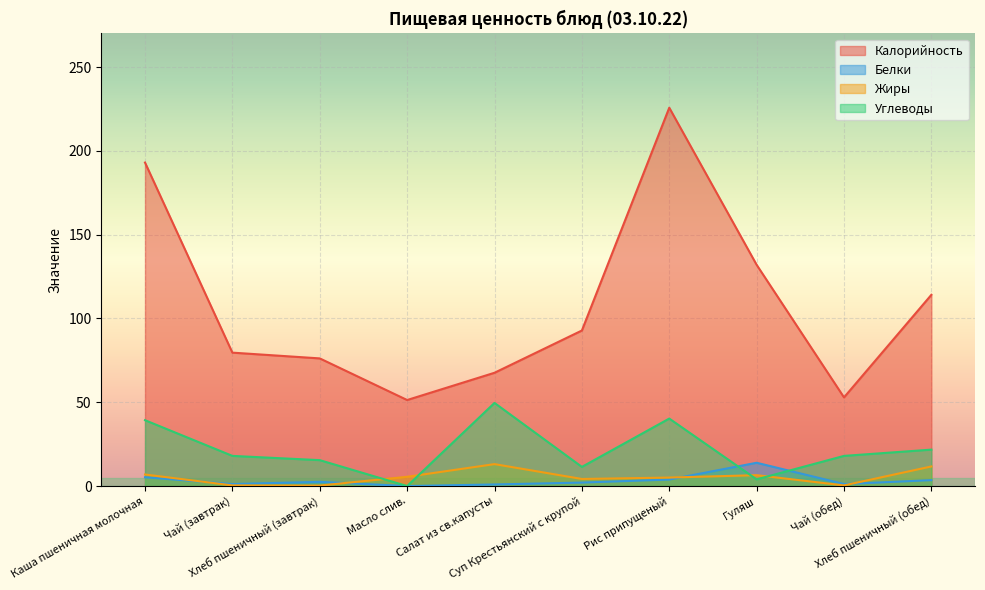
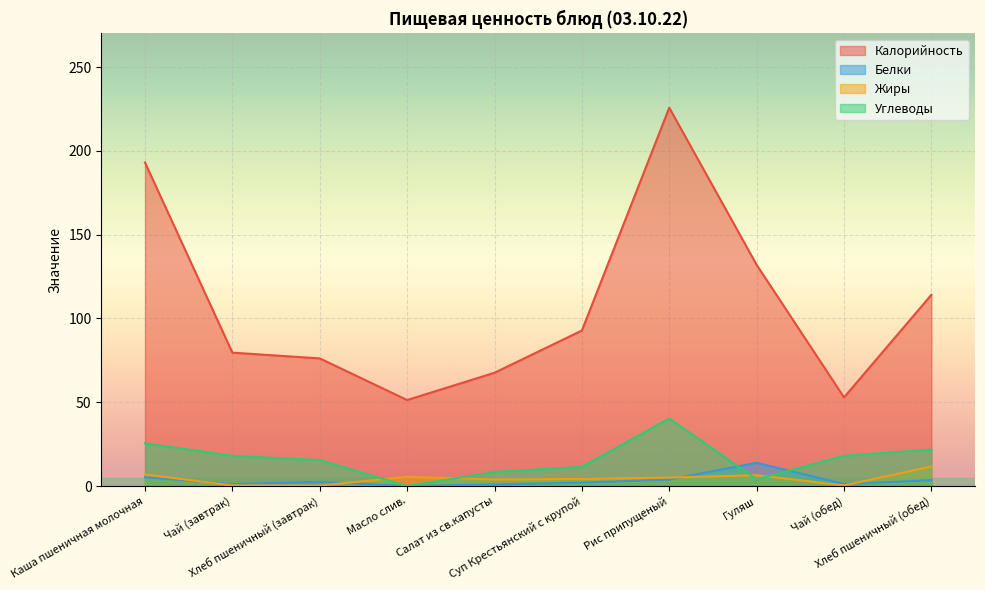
Углеводы, Каша пшеничная молочная: 39 -> 26
Жиры, Салат из св.капусты: 13 -> 4
Углеводы, Салат из св.капусты: 50 -> 8
